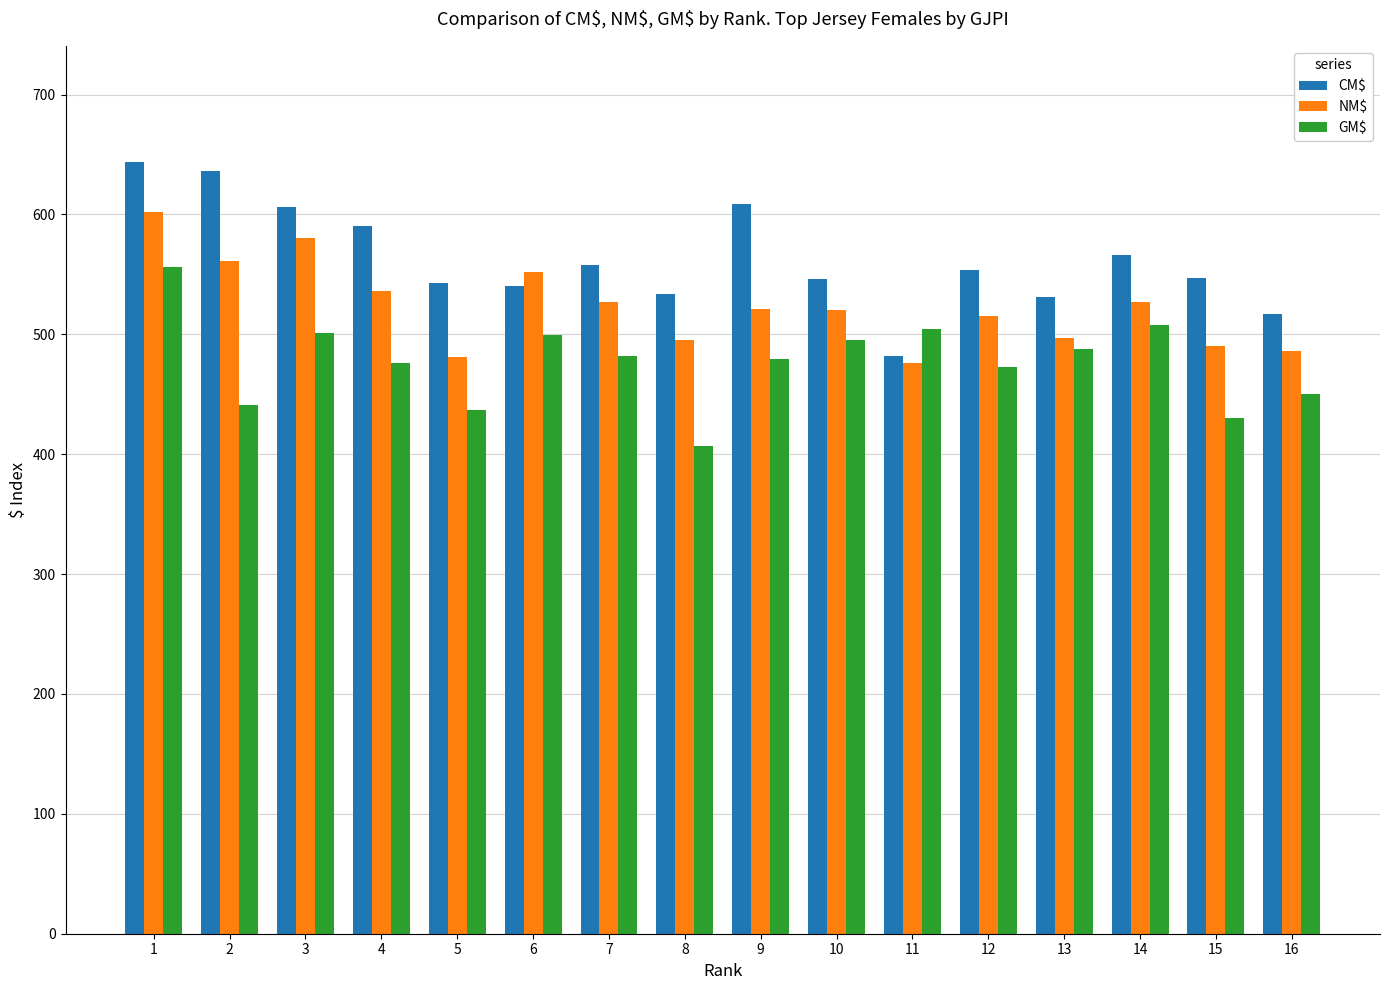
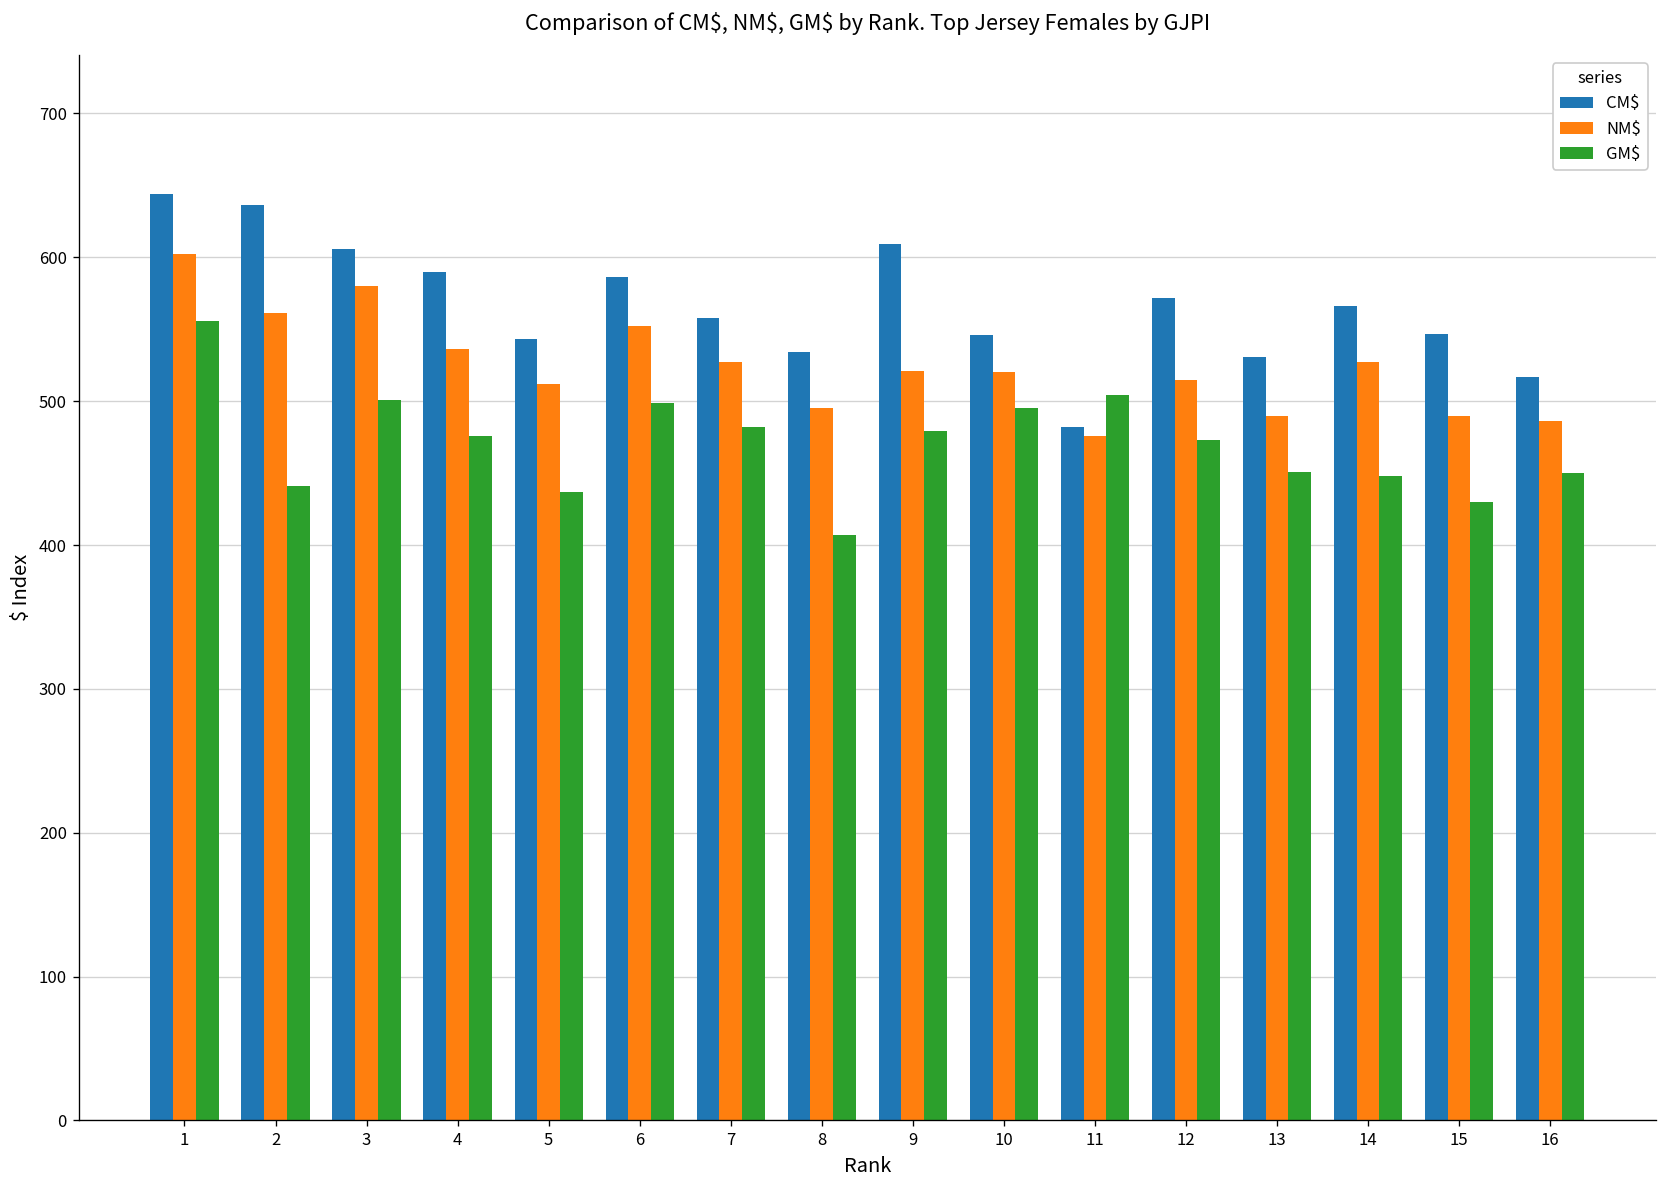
NM$, 5: 481 -> 512
CM$, 6: 540 -> 586
CM$, 12: 554 -> 572
NM$, 13: 497 -> 490
GM$, 13: 488 -> 451
GM$, 14: 508 -> 448
